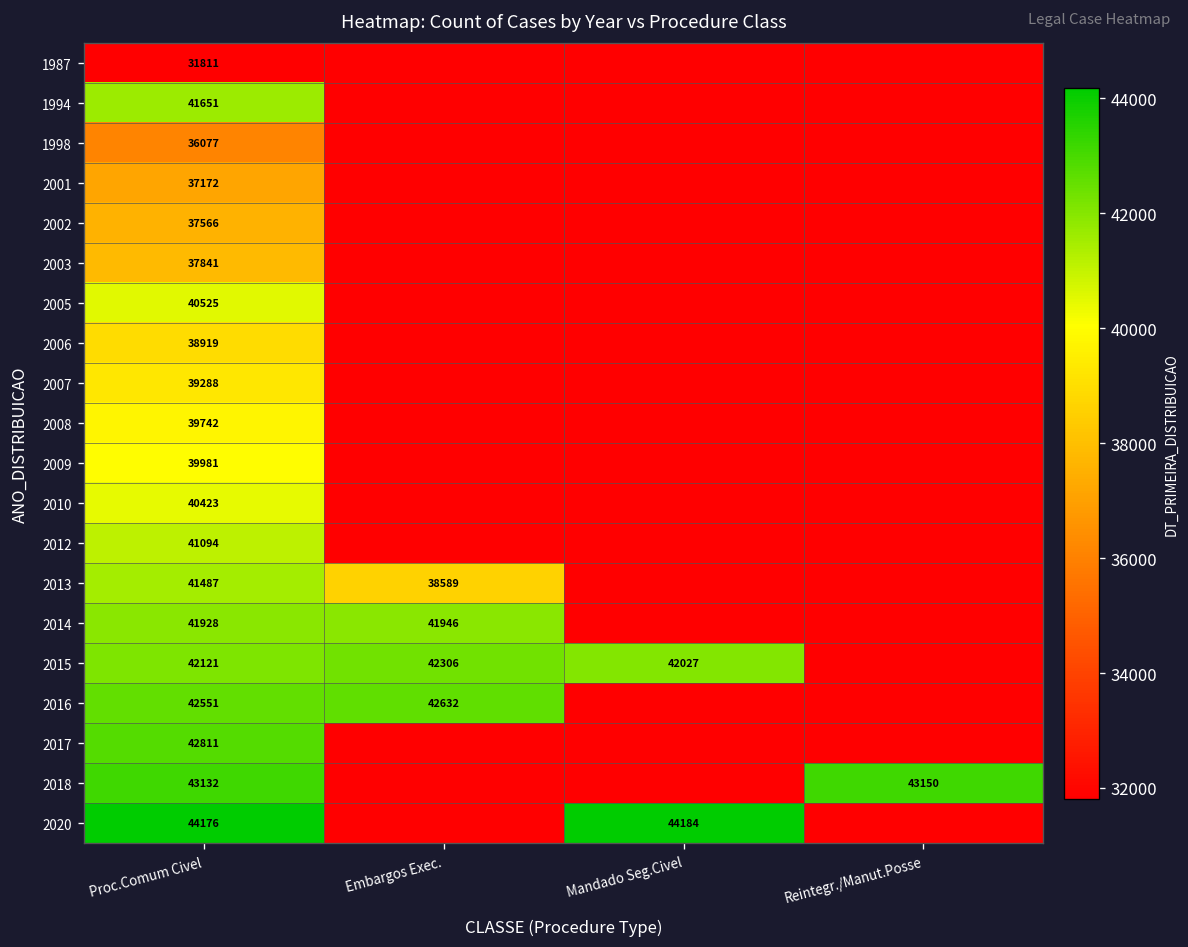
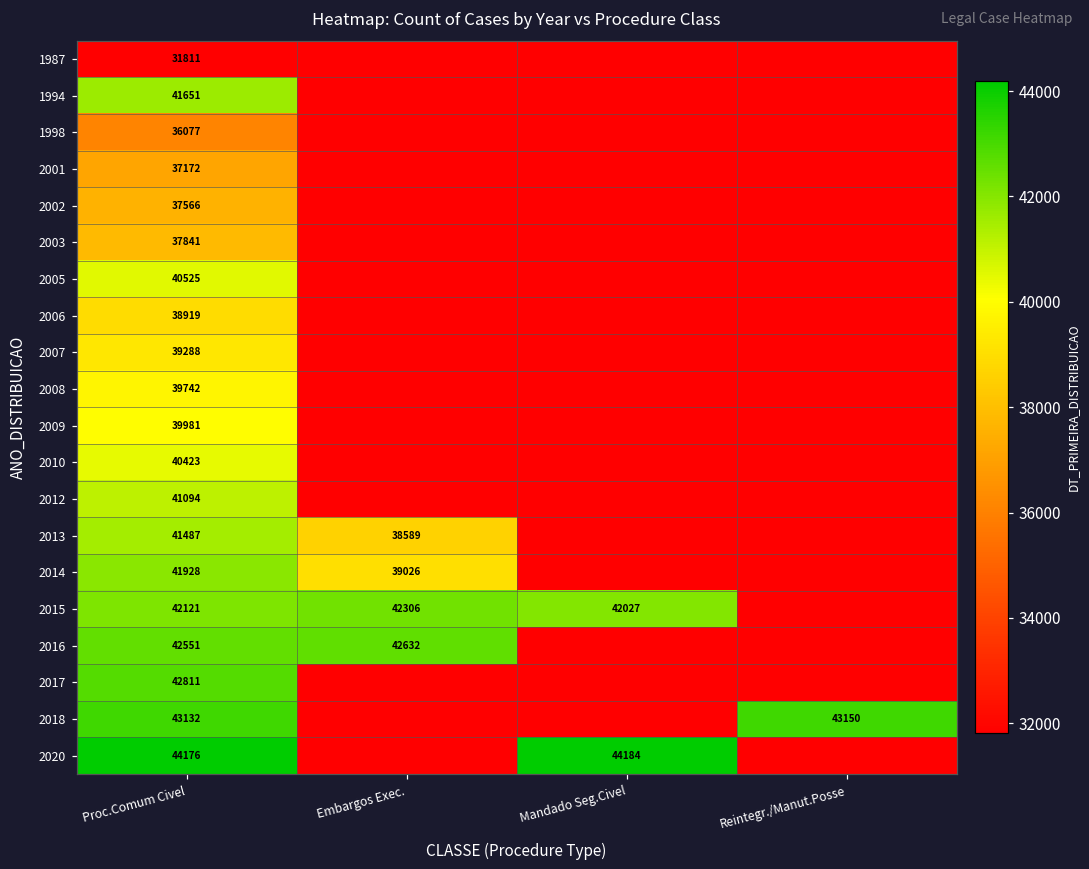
2014, Embargos Exec.: 41946 -> 39026
